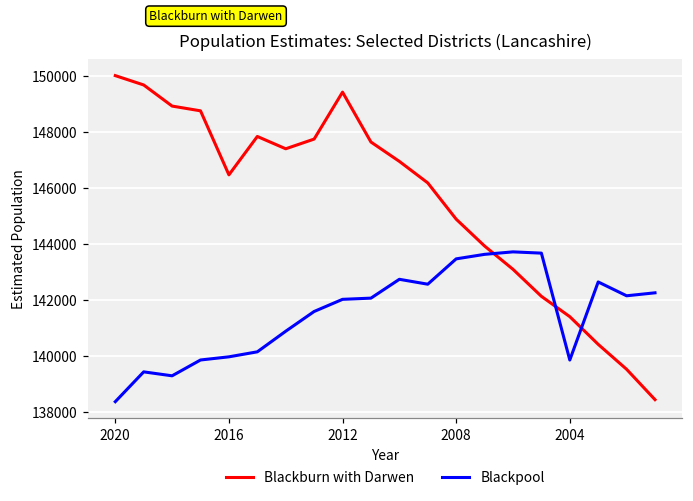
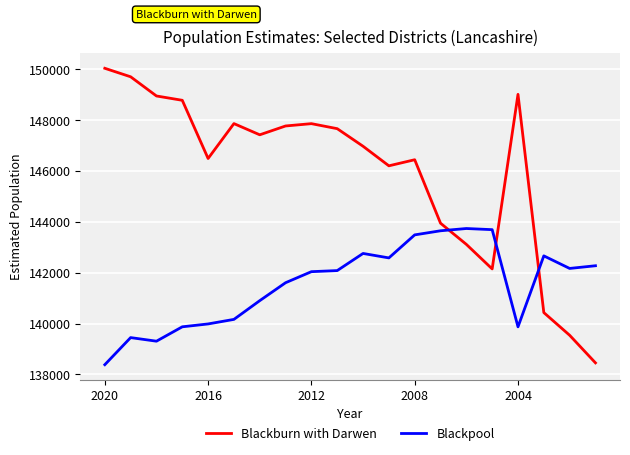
Blackburn with Darwen, 2012: 149400 -> 147900
Blackburn with Darwen, 2008: 144900 -> 146400
Blackburn with Darwen, 2004: 141400 -> 149000
